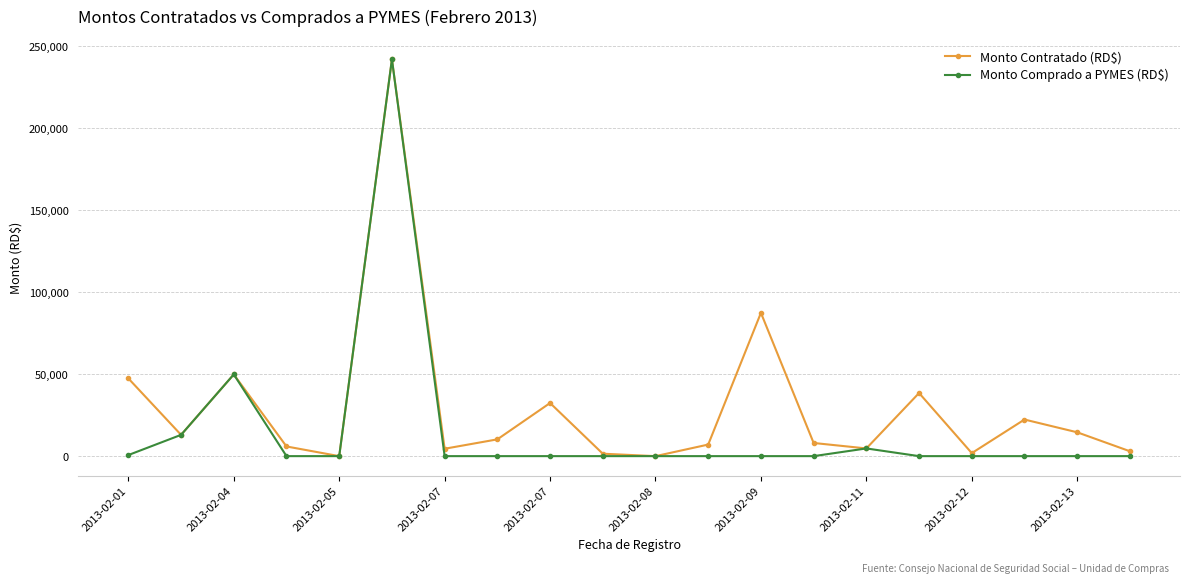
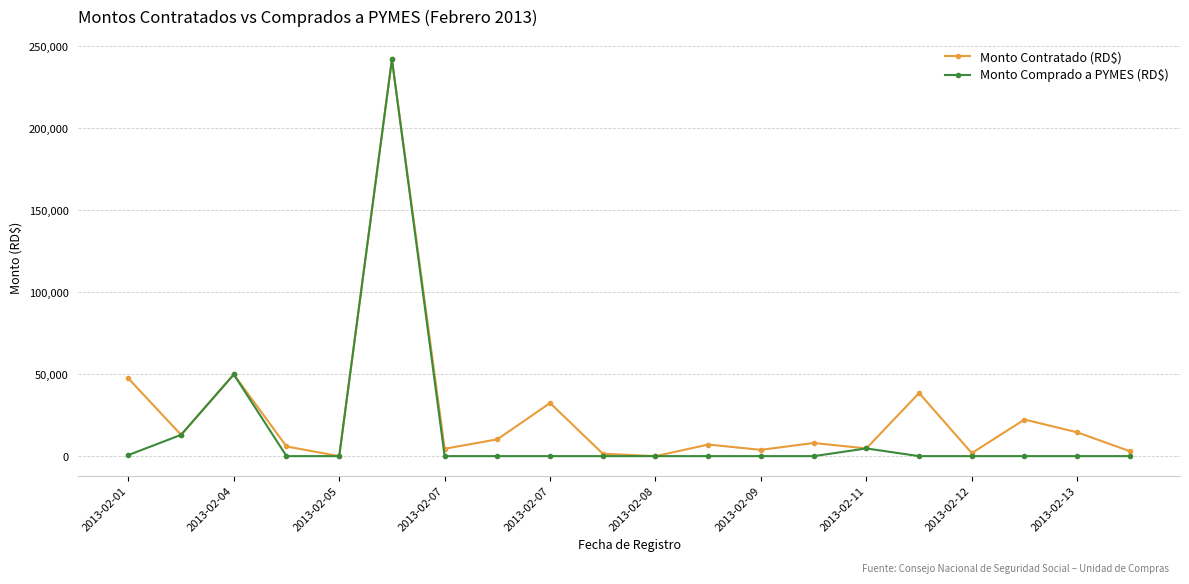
Monto Contratado (RD$), 2013-02-09: 87,000 -> 4,000
